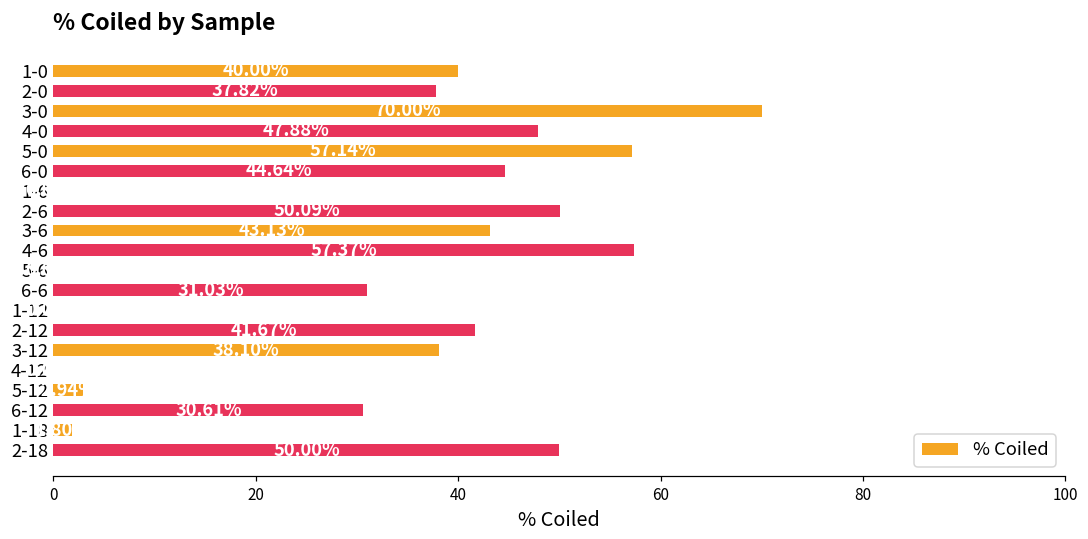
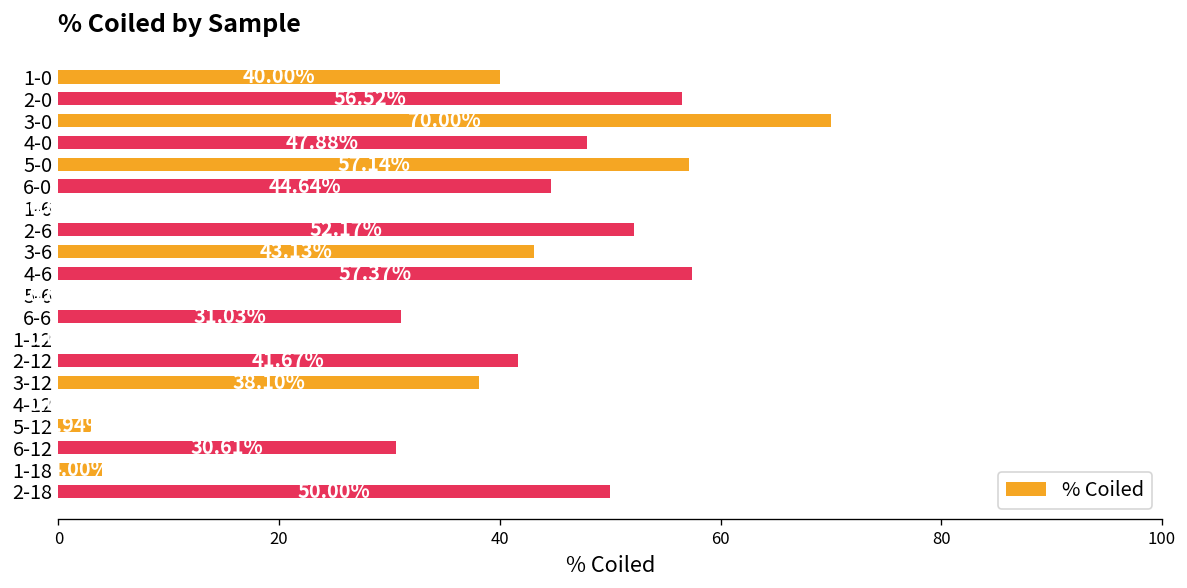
2-0: 38 -> 57
2-6: 50 -> 52
1-18: 2 -> 4
